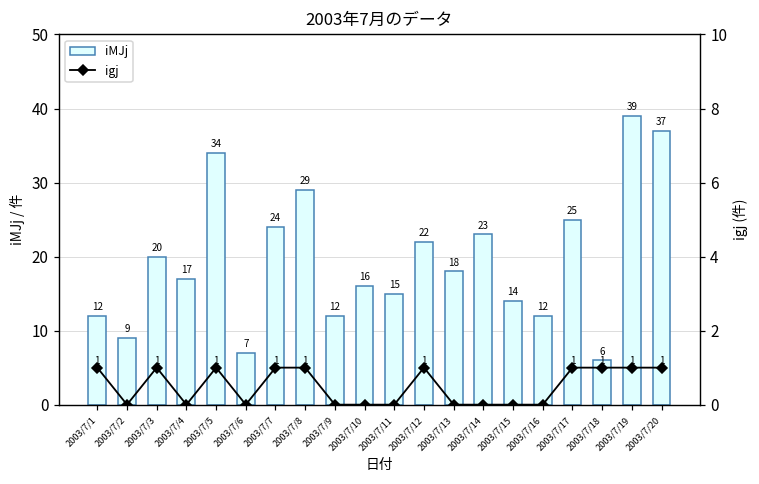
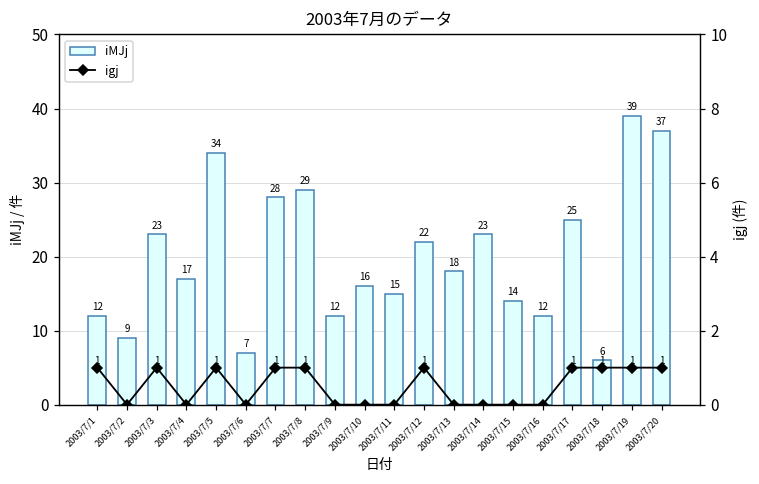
iMJj, 2003/7/3: 20 -> 23
iMJj, 2003/7/7: 24 -> 28
